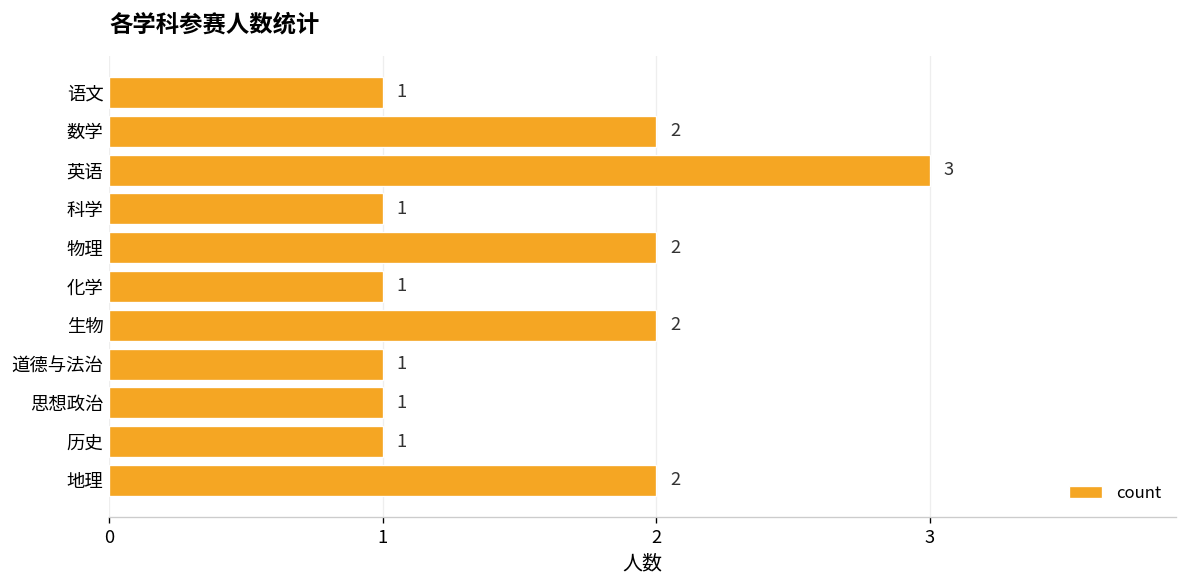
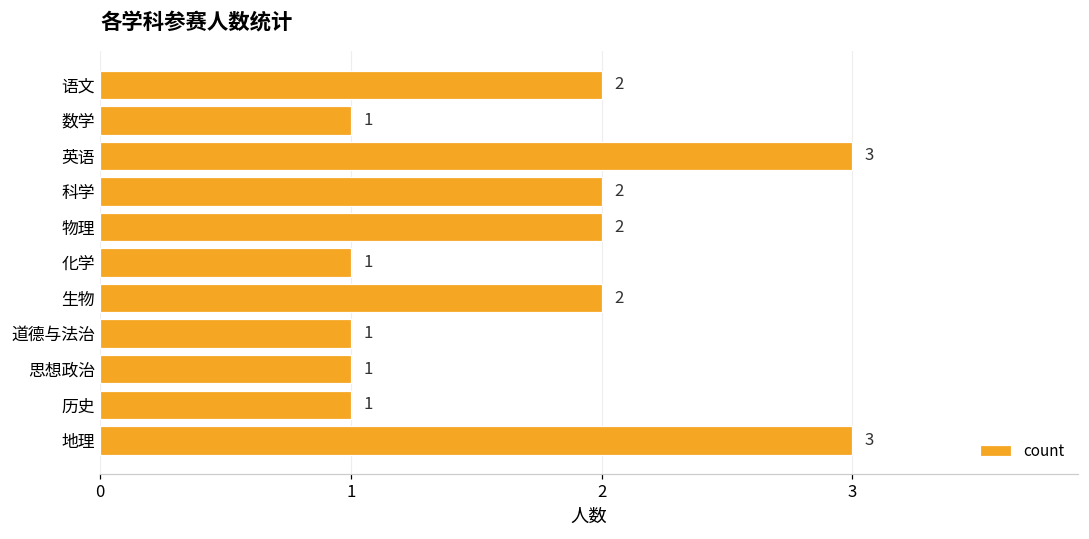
语文: 1 -> 2
数学: 2 -> 1
科学: 1 -> 2
地理: 2 -> 3
